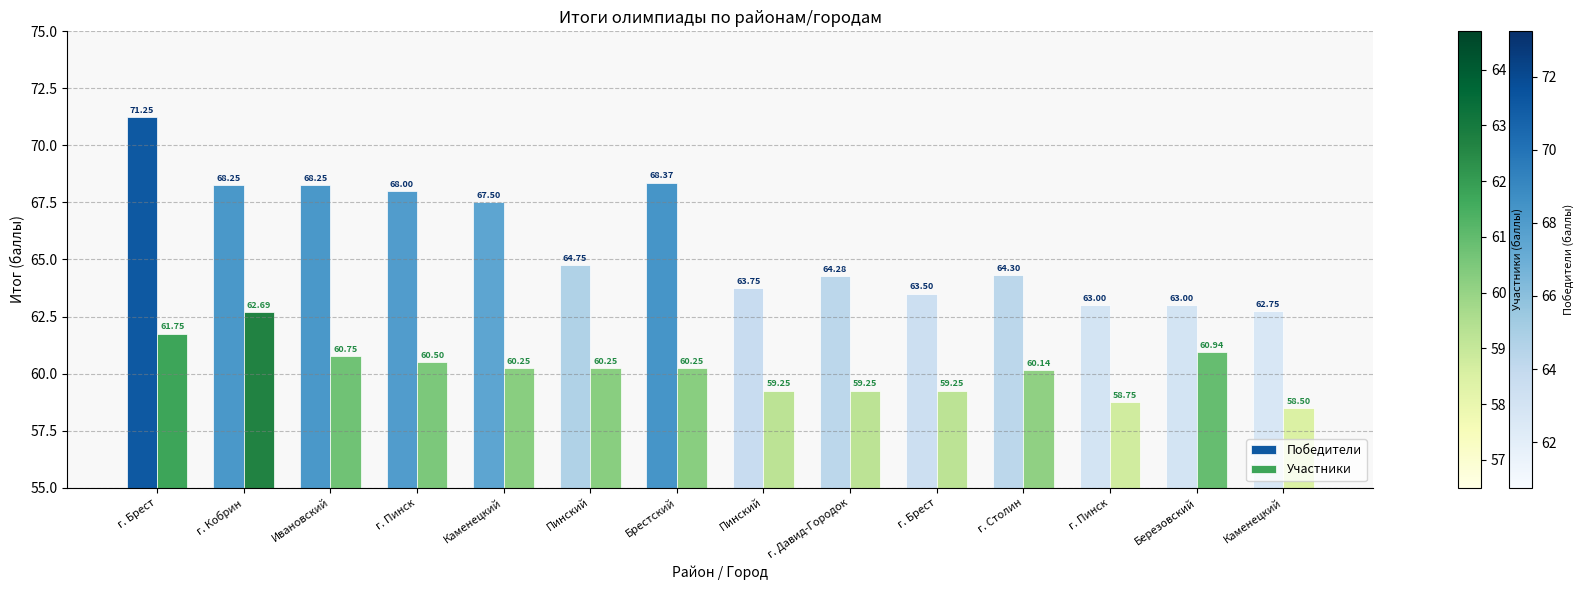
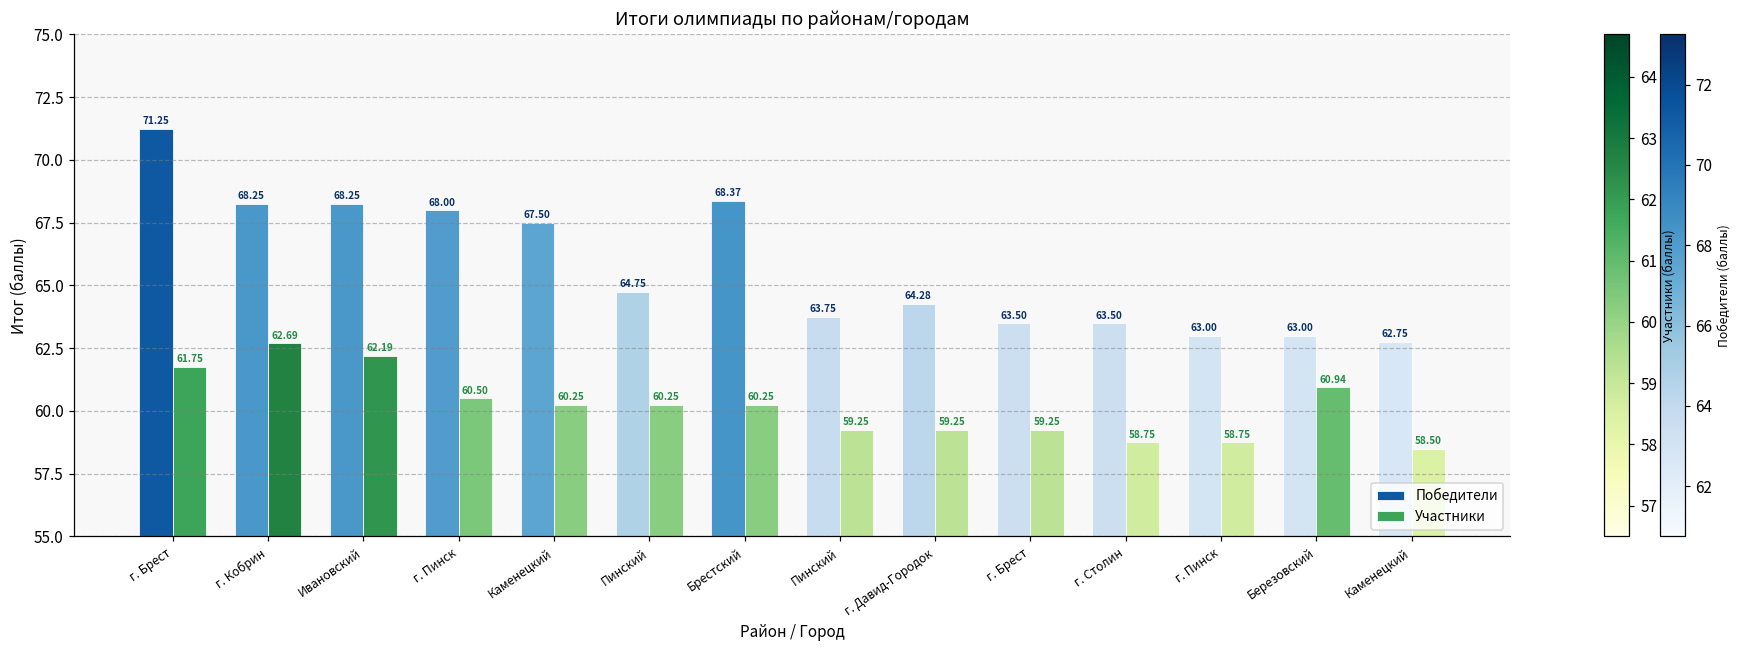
Участники, Ивановский: 60.75 -> 62.19
Победители, г. Столин: 64.30 -> 63.50
Участники, г. Столин: 60.14 -> 58.75
